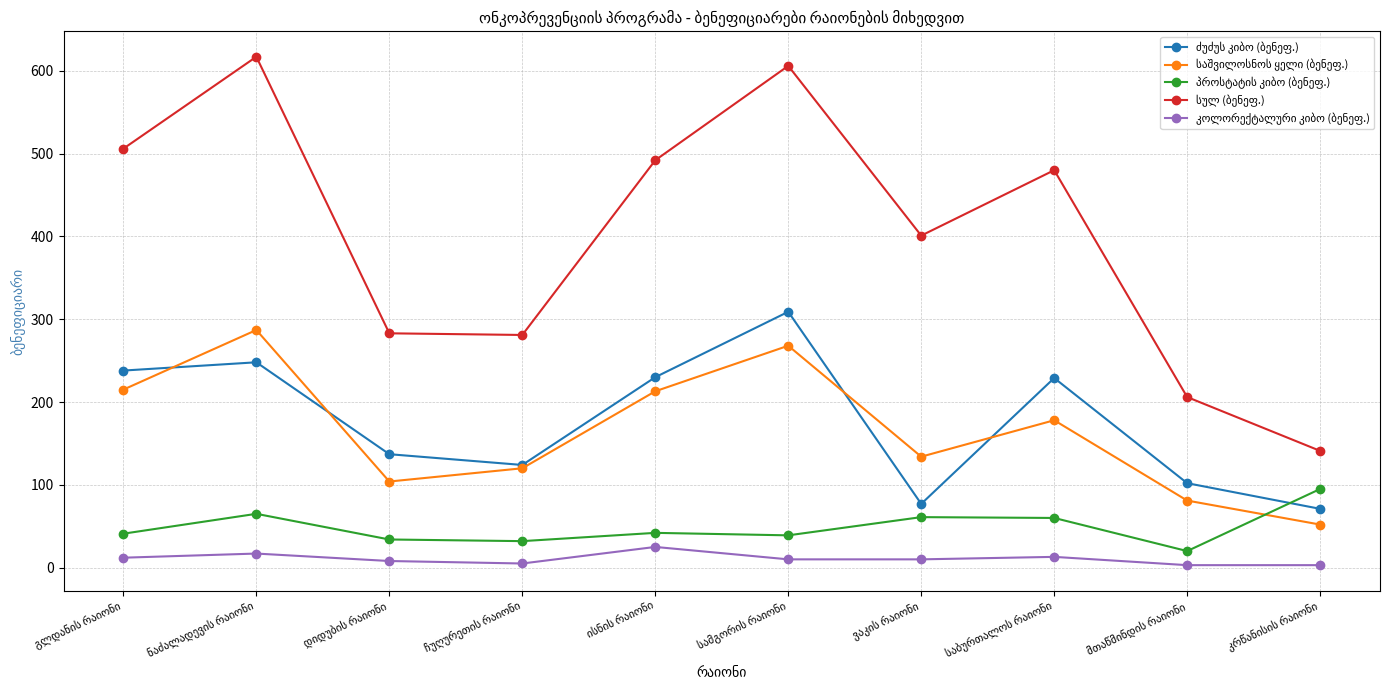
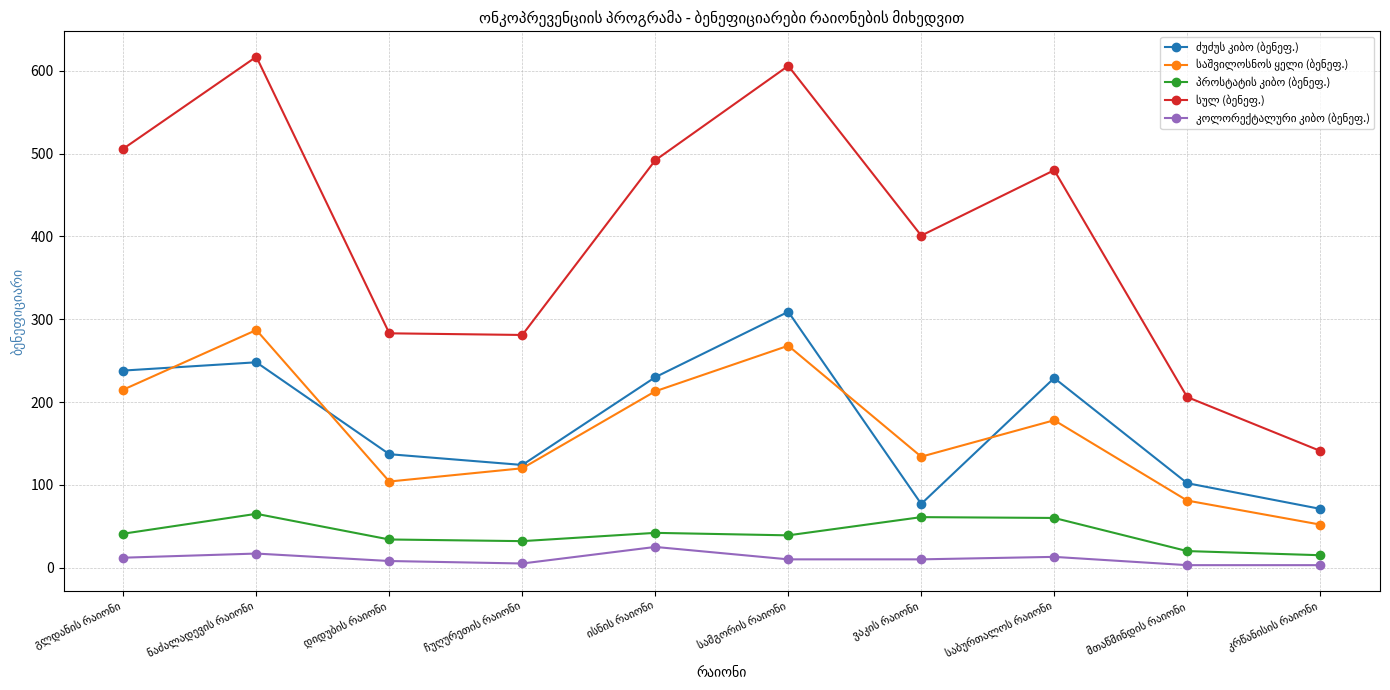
პროსტატის კიბო (ბენეფ.), კრწანისის რაიონი: 100 -> 20
